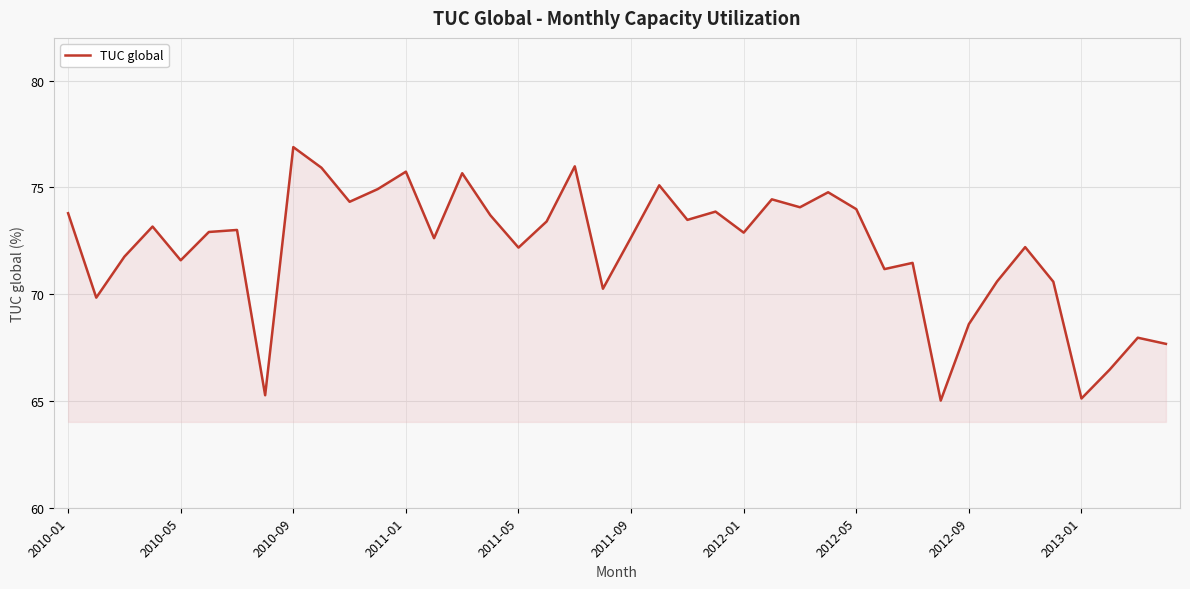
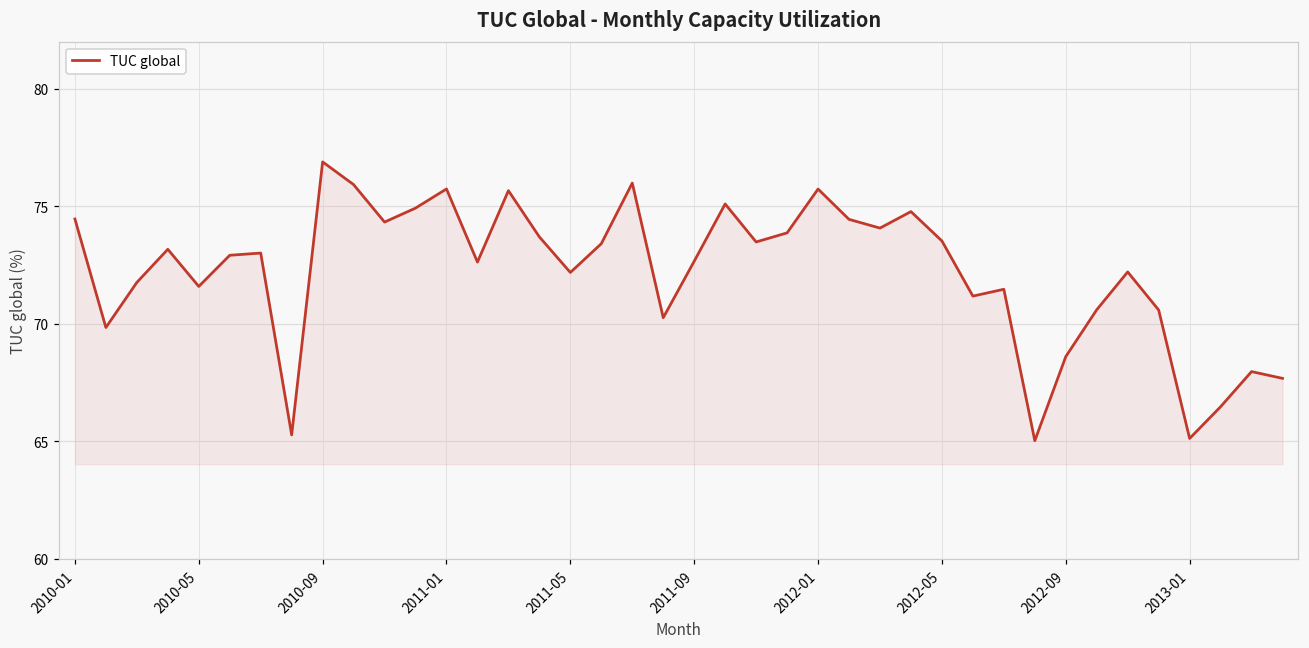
2010-01: 73.8 -> 74.5
2012-01: 72.9 -> 75.7
2012-05: 74.0 -> 73.5
